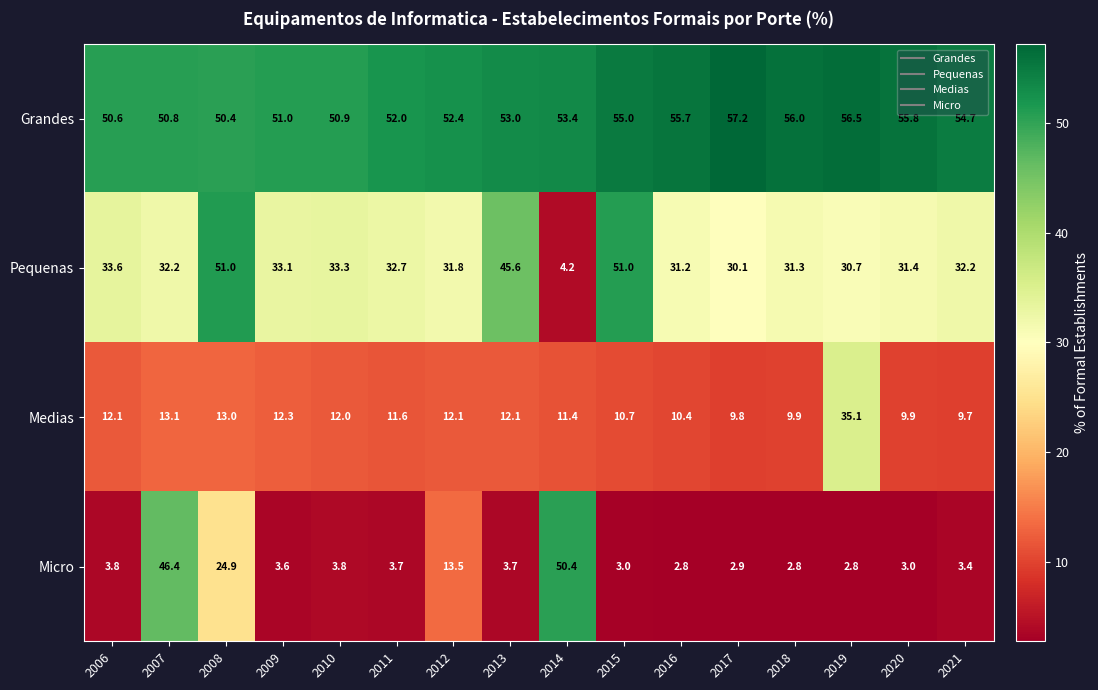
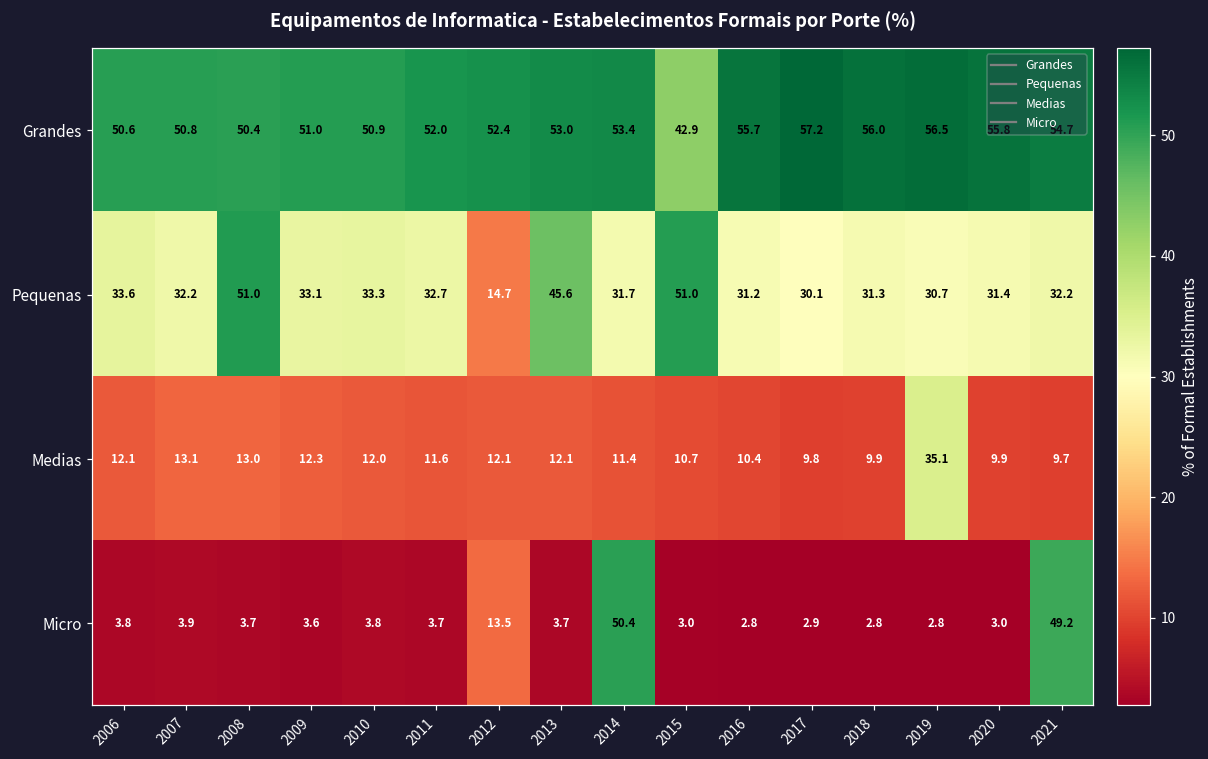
Grandes, 2015: 55.0 -> 42.9
Pequenas, 2012: 31.8 -> 14.7
Pequenas, 2014: 4.2 -> 31.7
Micro, 2007: 46.4 -> 3.9
Micro, 2008: 24.9 -> 3.7
Micro, 2021: 3.4 -> 49.2
